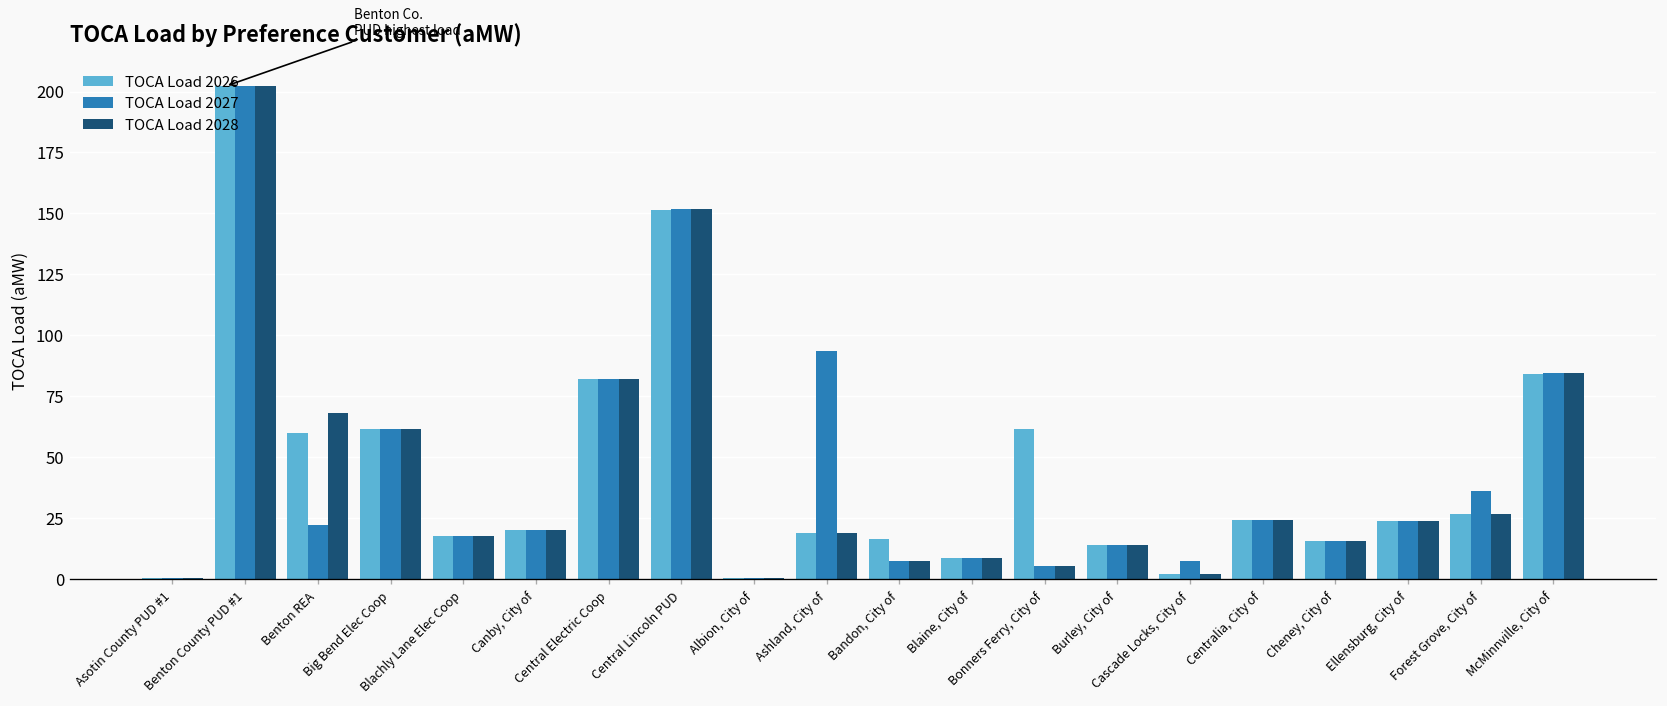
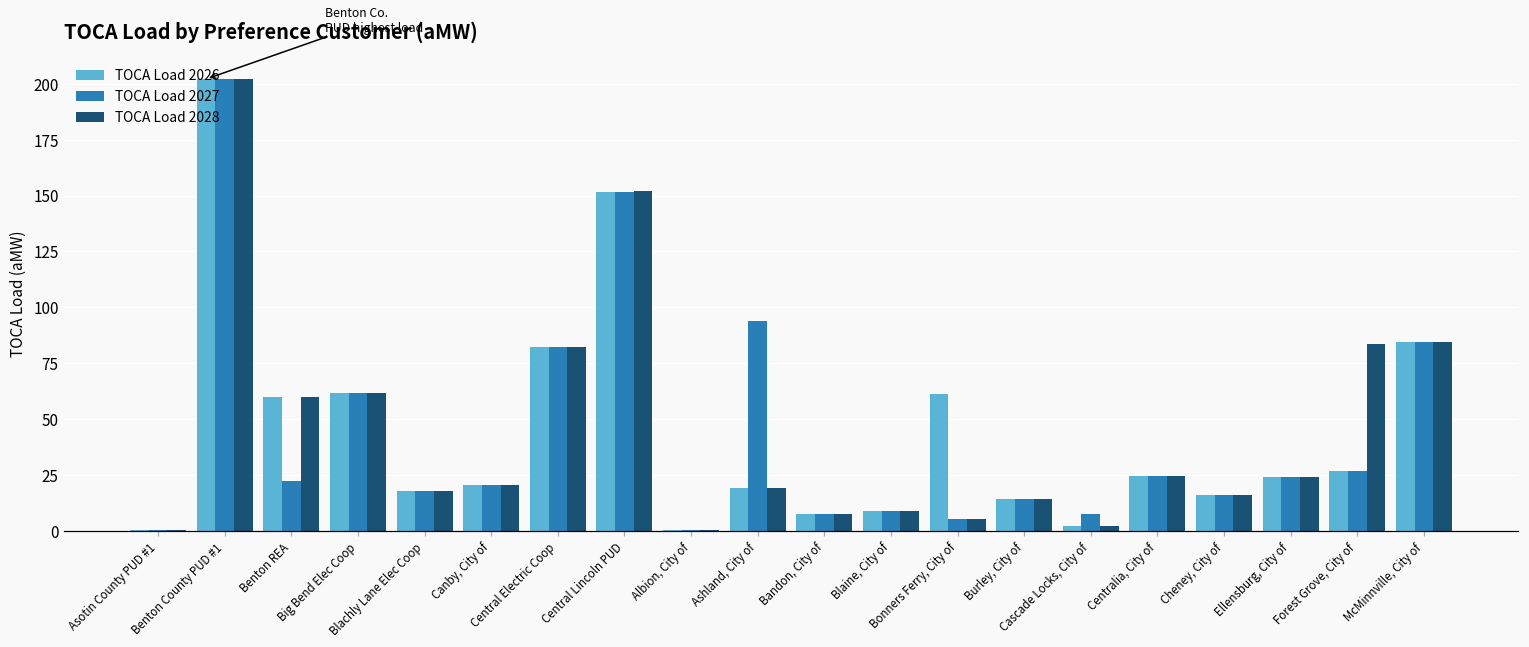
TOCA Load 2028, Benton REA: 68 -> 60
TOCA Load 2026, Bandon, City of: 17 -> 8
TOCA Load 2027, Forest Grove, City of: 36 -> 27
TOCA Load 2028, Forest Grove, City of: 27 -> 84
